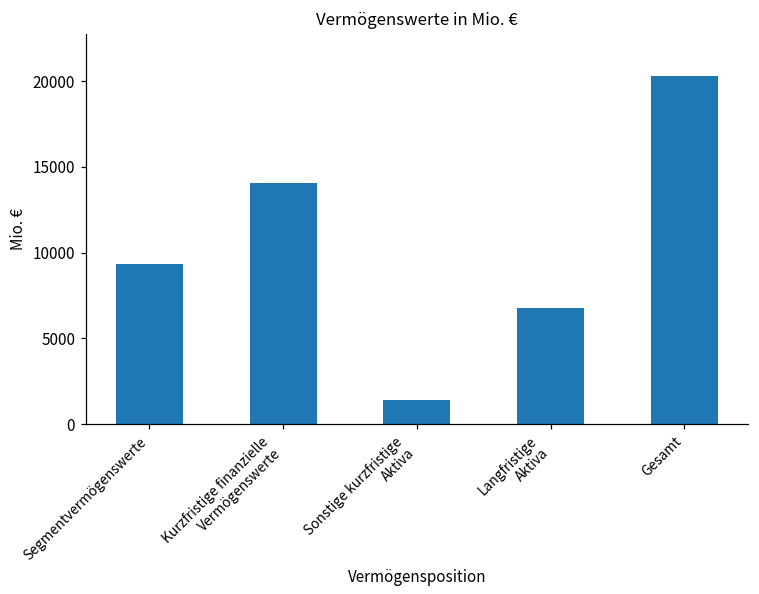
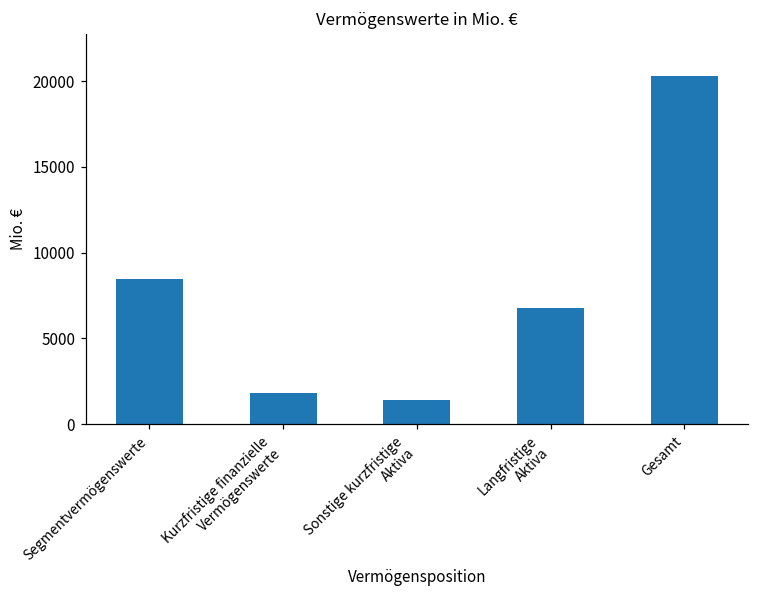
Segmentvermögenswerte: 9300 -> 8500
Kurzfristige finanzielle Vermögenswerte: 14100 -> 1800
